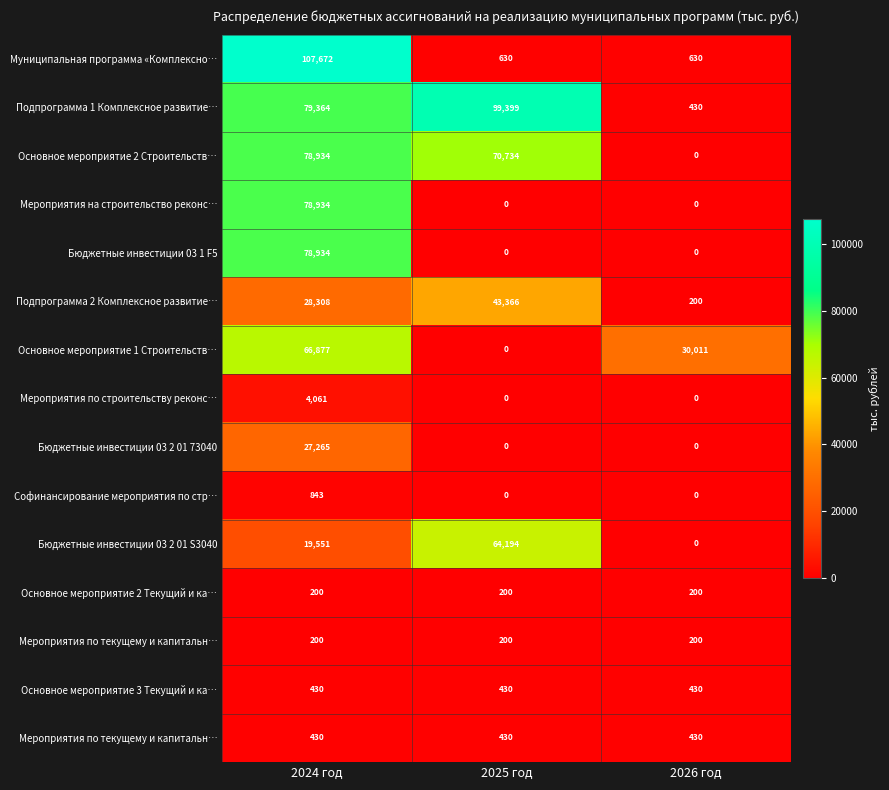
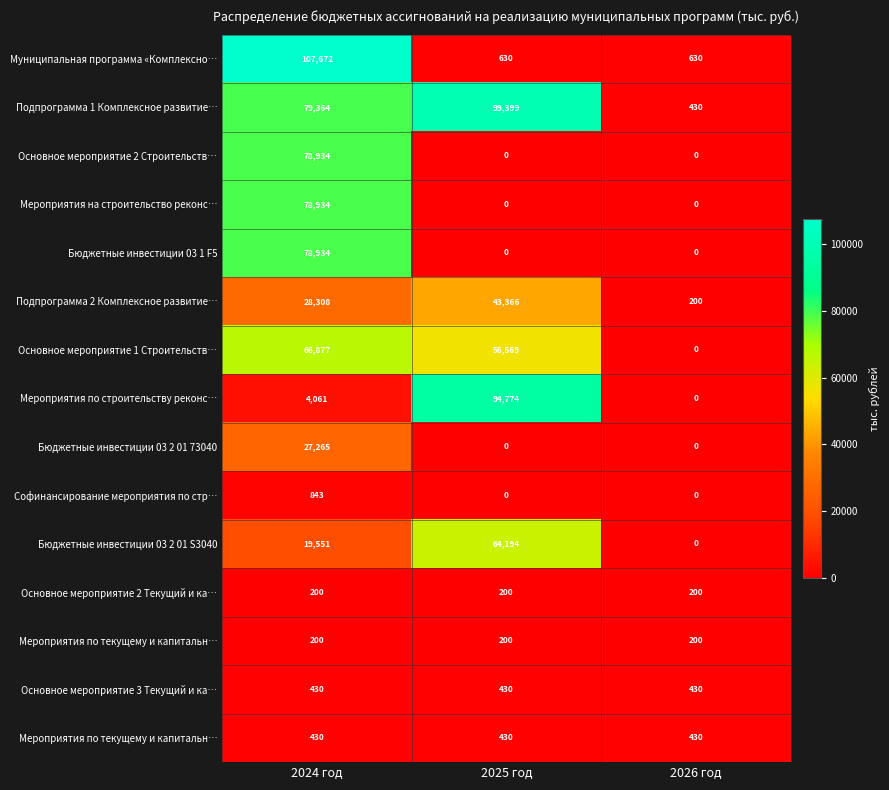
Основное мероприятие 2 Строительств…, 2025 год: 70,734 -> 0
Основное мероприятие 1 Строительств…, 2025 год: 0 -> 56,569
Основное мероприятие 1 Строительств…, 2026 год: 30,011 -> 0
Мероприятия по строительству реконс…, 2025 год: 0 -> 94,774
